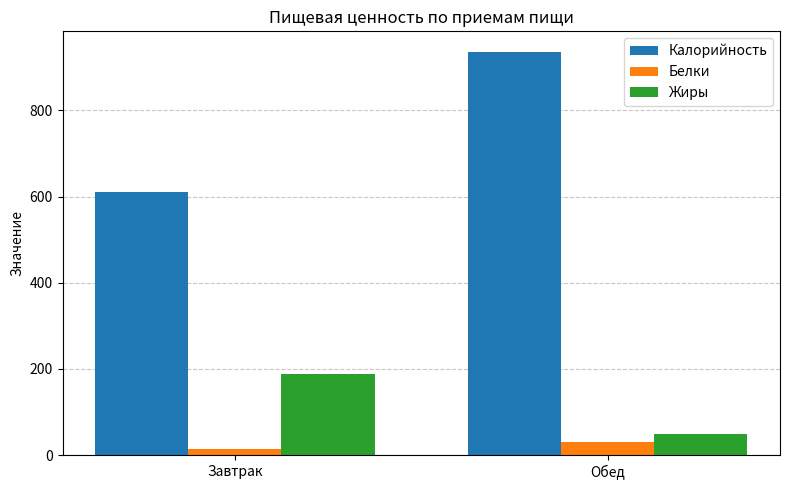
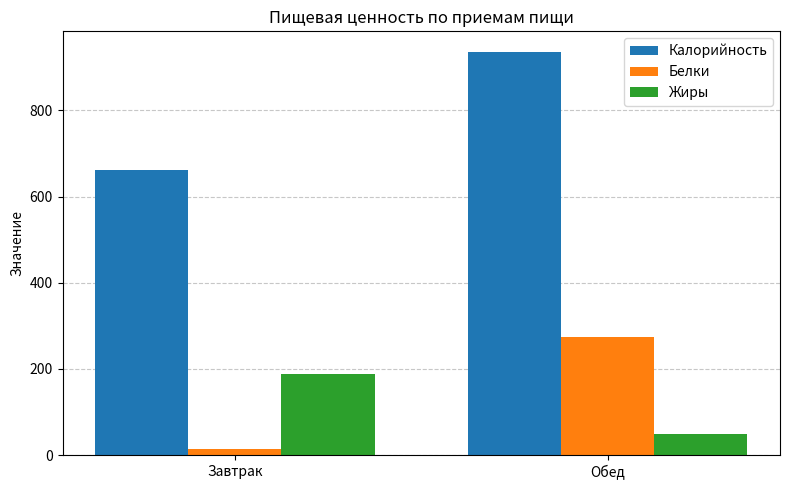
Калорийность, Завтрак: 610 -> 660
Белки, Обед: 30 -> 270
